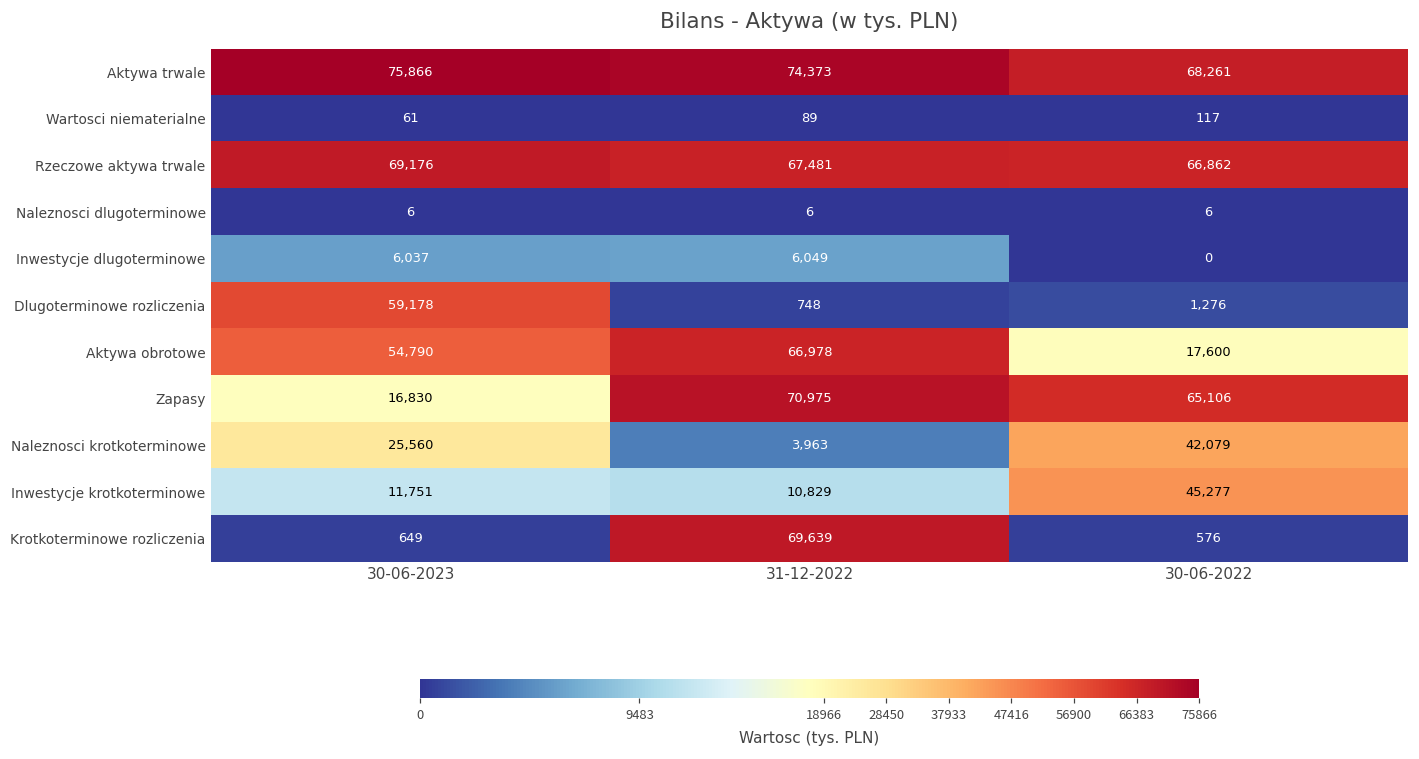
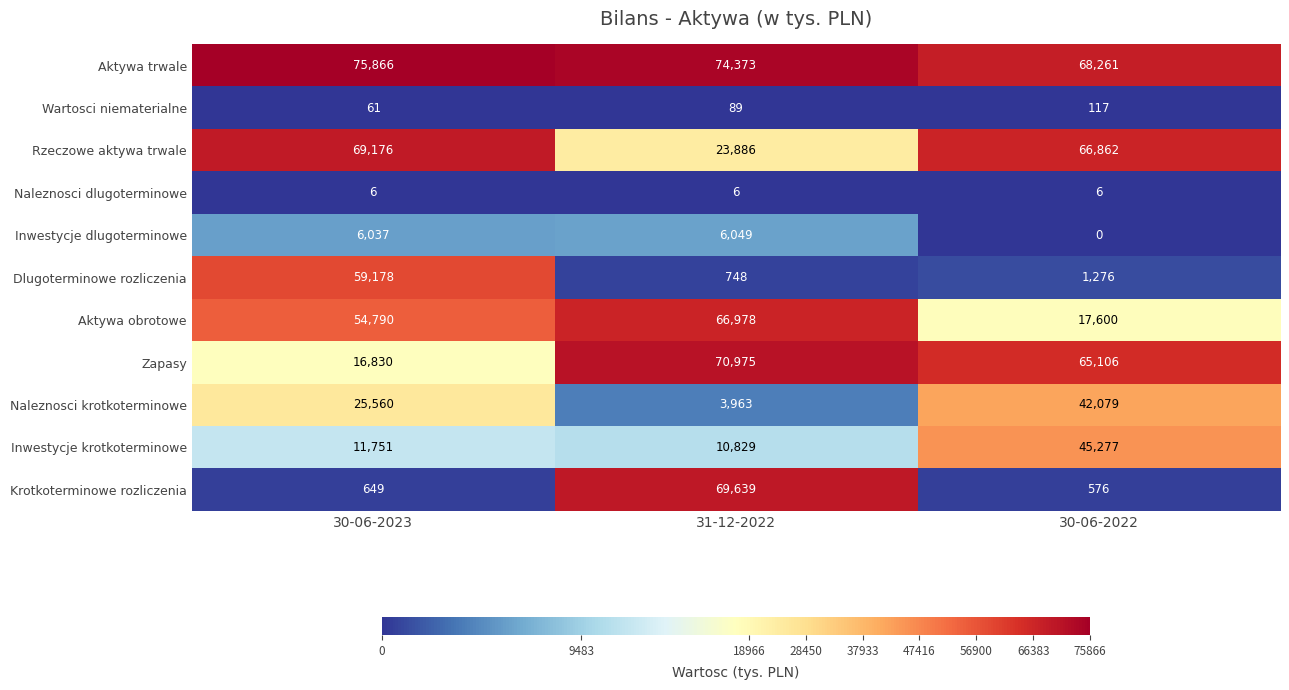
Rzeczowe aktywa trwale, 31-12-2022: 67,481 -> 23,886
